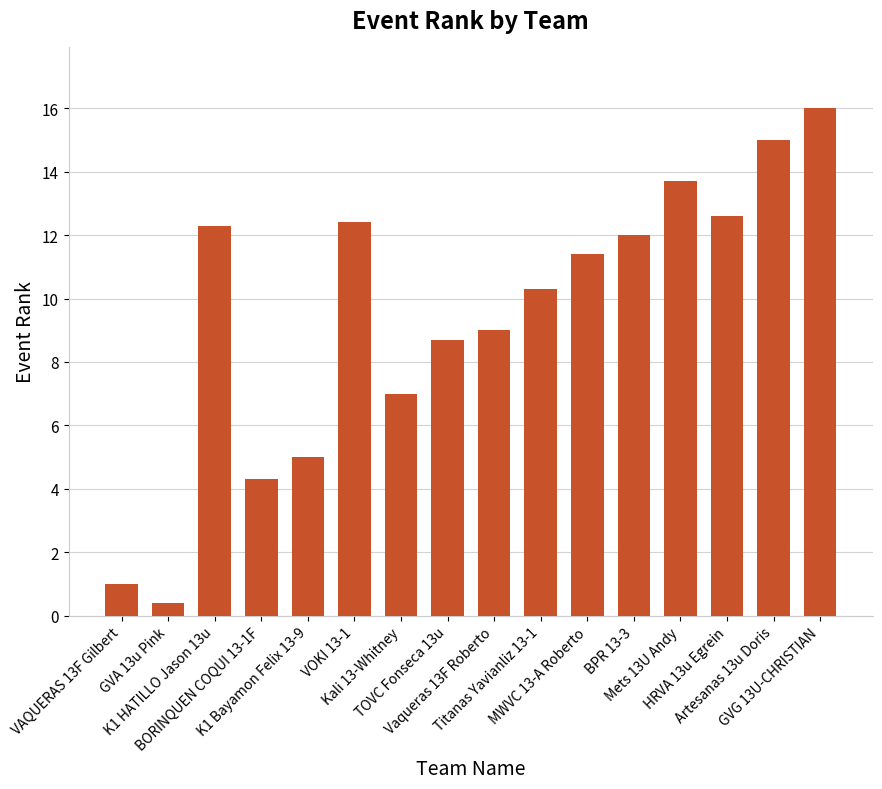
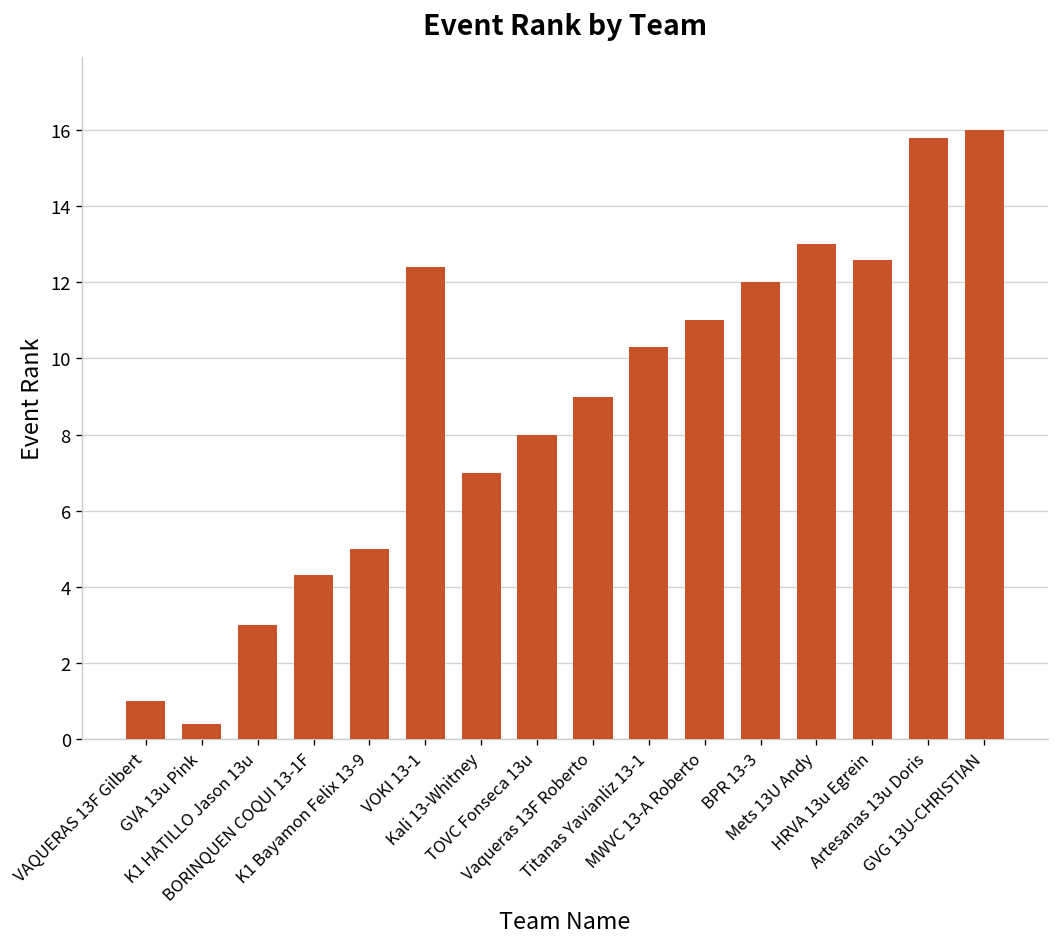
K1 HATILLO Jason 13u: 12.3 -> 3.0
TOVC Fonseca 13u: 8.7 -> 8.0
MWVC 13-A Roberto: 11.4 -> 11.0
Mets 13U Andy: 13.7 -> 13.0
Artesanas 13u Doris: 15.0 -> 15.8
